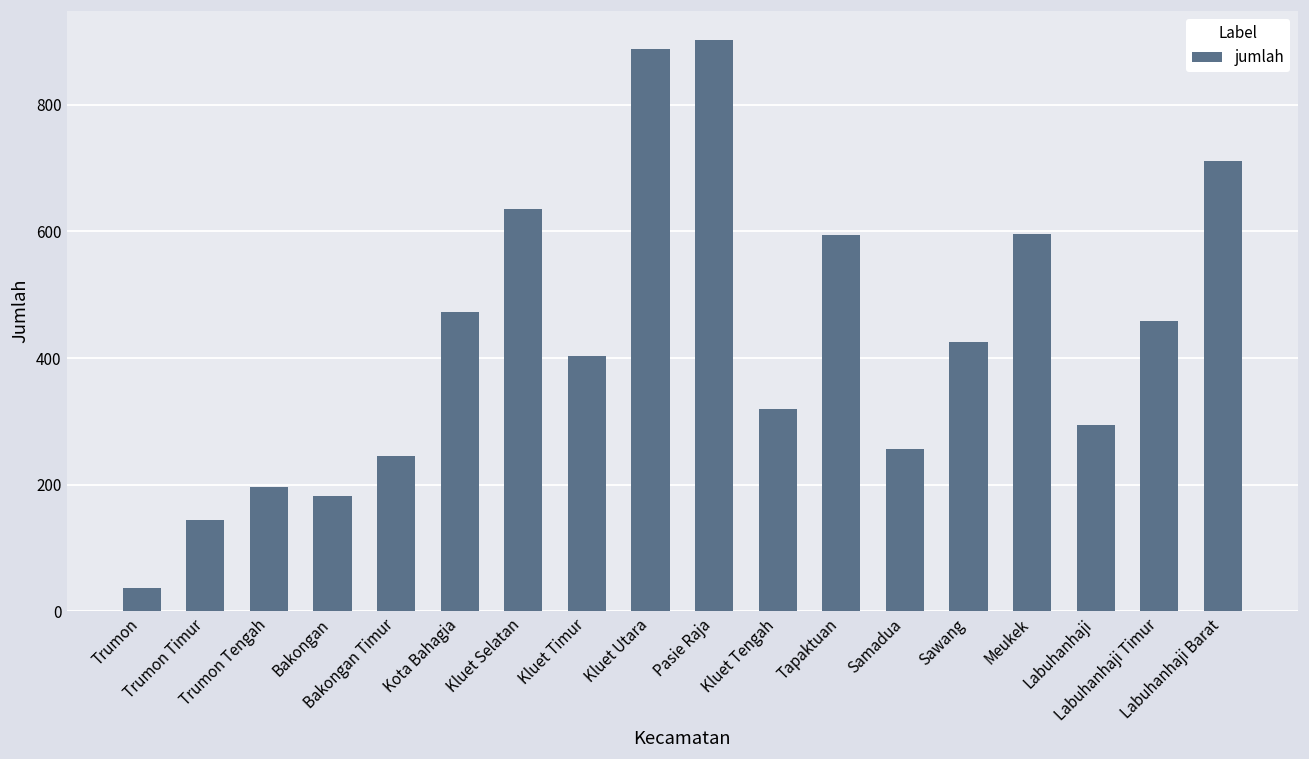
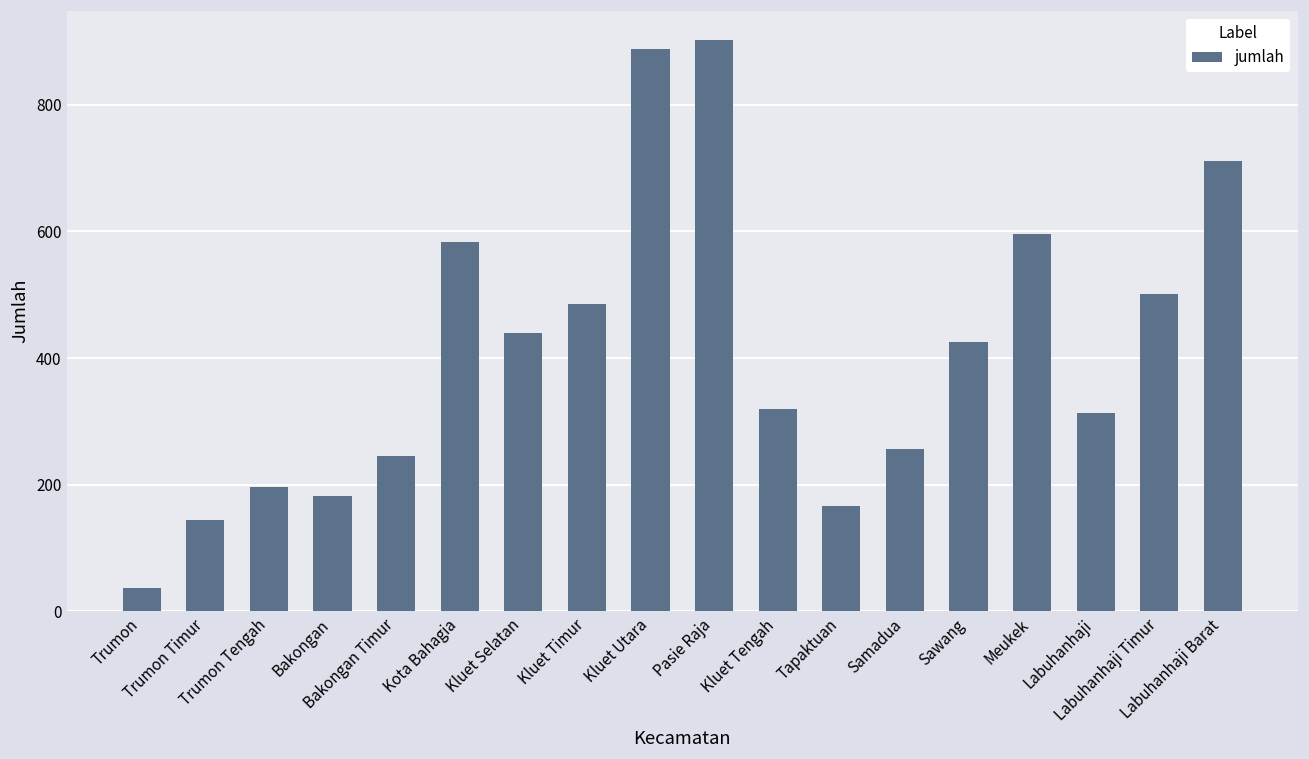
Kota Bahagia: 470 -> 580
Kluet Selatan: 640 -> 440
Kluet Timur: 400 -> 490
Tapaktuan: 600 -> 170
Labuhanhaji: 300 -> 310
Labuhanhaji Timur: 460 -> 500
